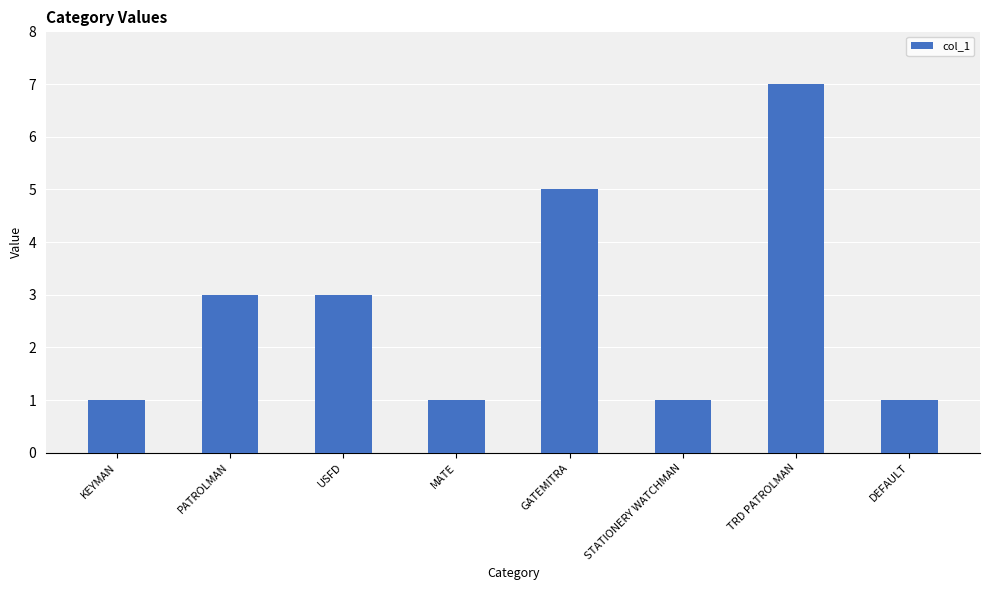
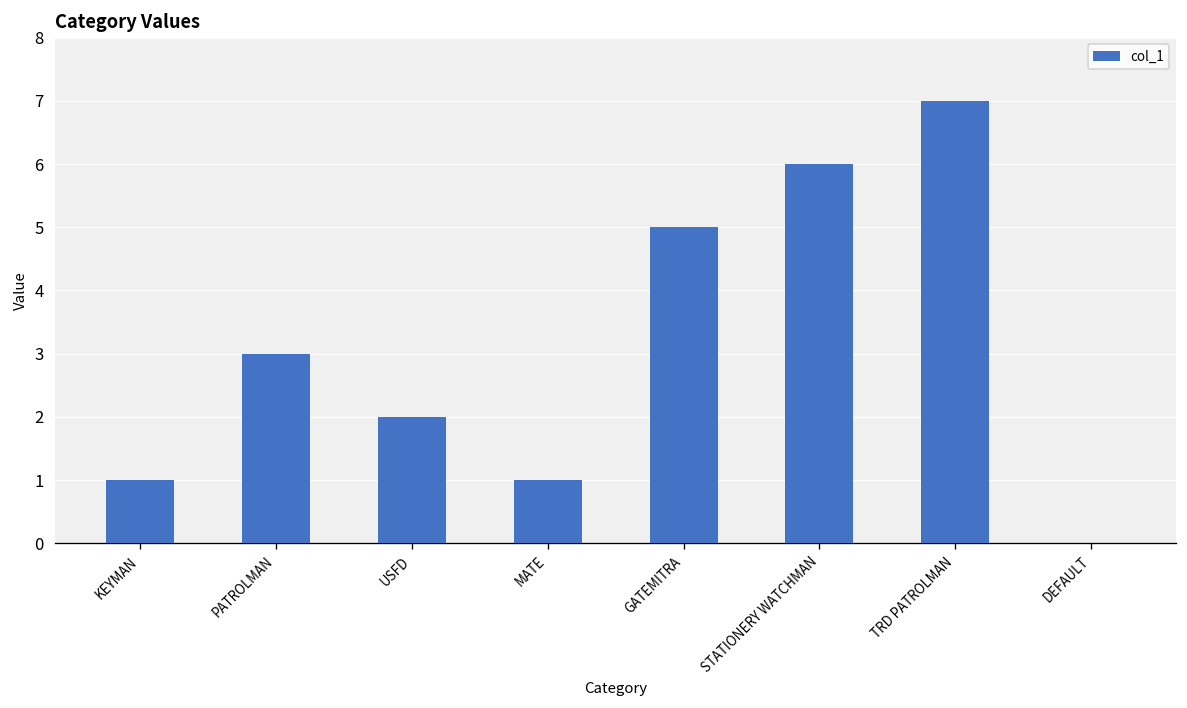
USFD: 3 -> 2
STATIONERY WATCHMAN: 1 -> 6
DEFAULT: 1 -> 0
